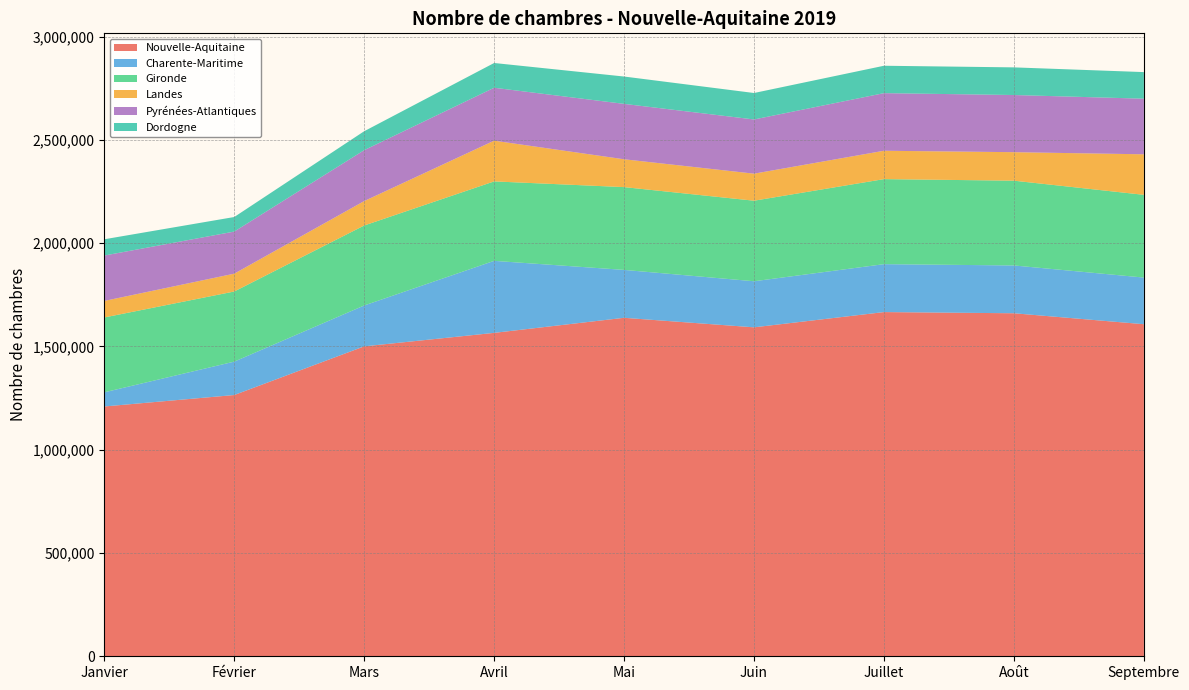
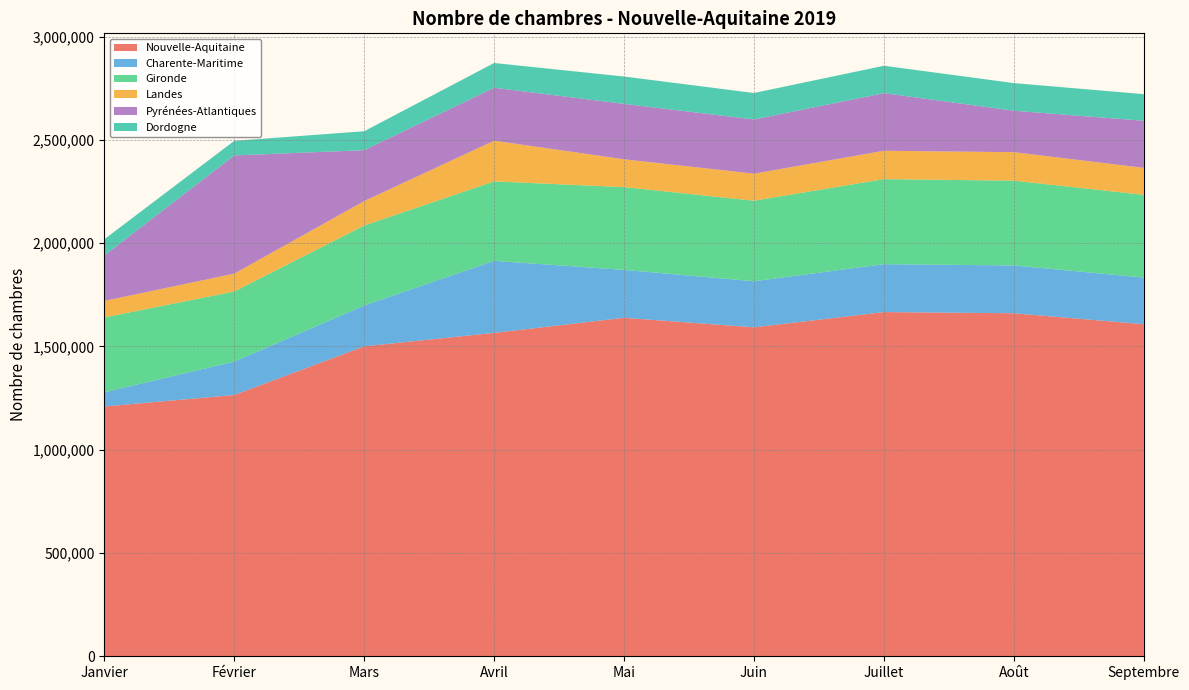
Pyrénées-Atlantiques, Février: 200,000 -> 570,000
Pyrénées-Atlantiques, Août: 280,000 -> 200,000
Landes, Septembre: 200,000 -> 130,000
Pyrénées-Atlantiques, Septembre: 270,000 -> 230,000
